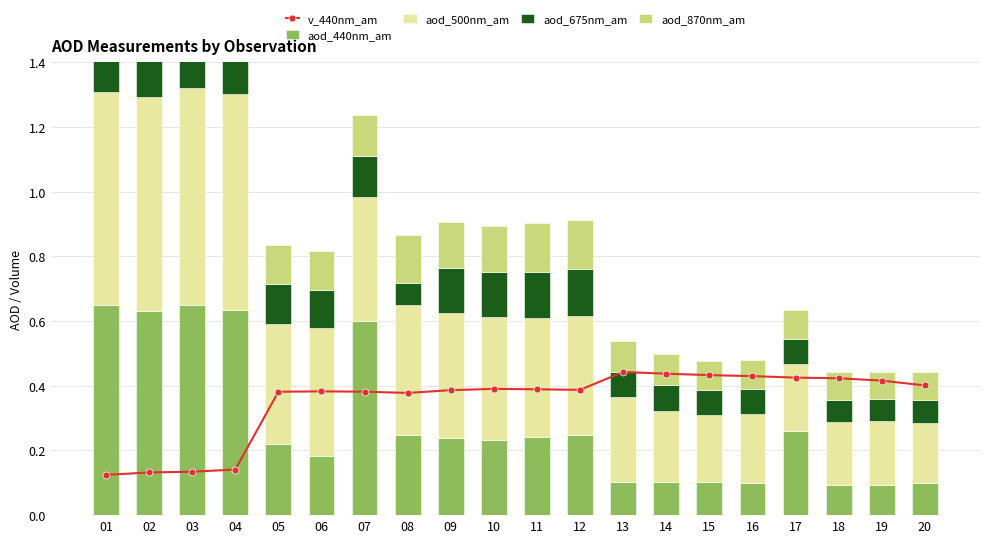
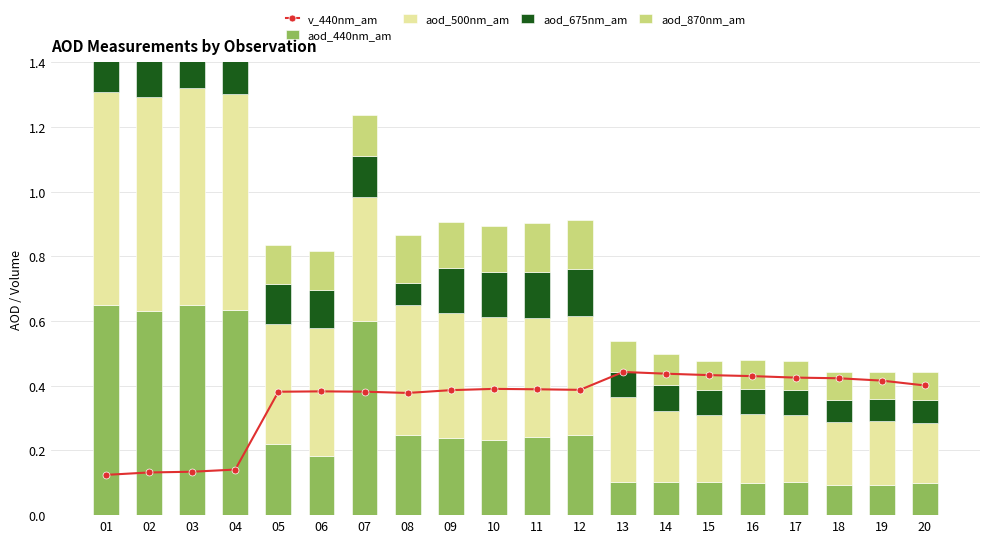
aod_440nm_am, 17: 0.26 -> 0.10
